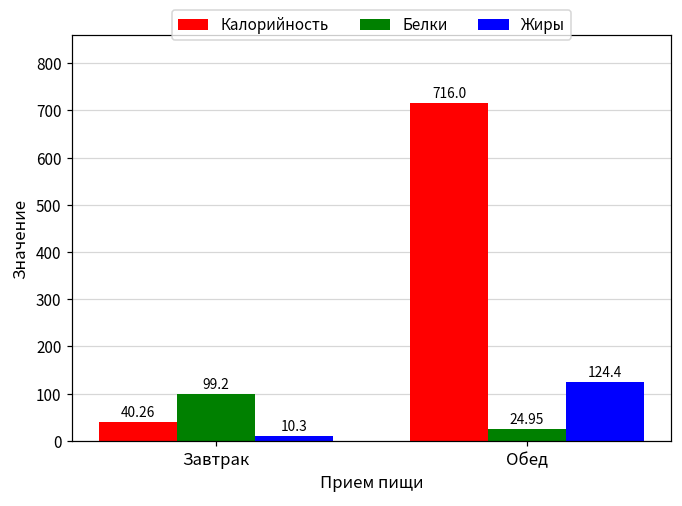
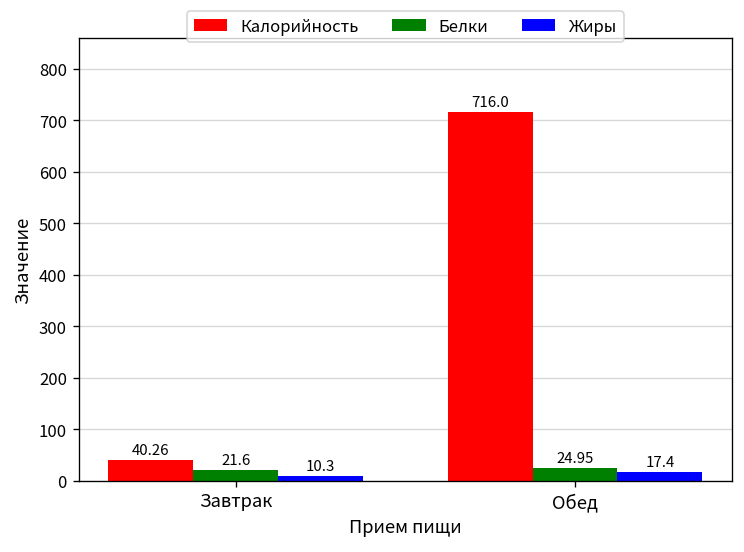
Белки, Завтрак: 99.2 -> 21.6
Жиры, Обед: 124.4 -> 17.4
